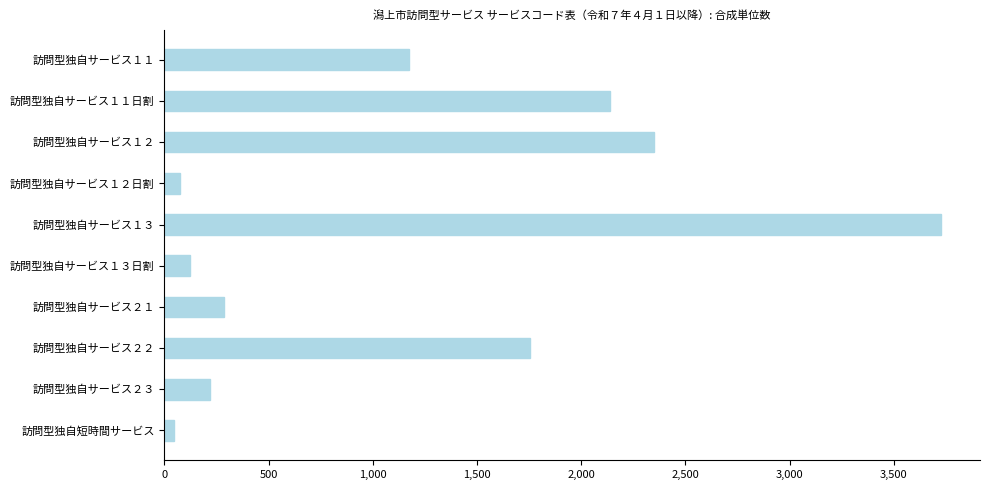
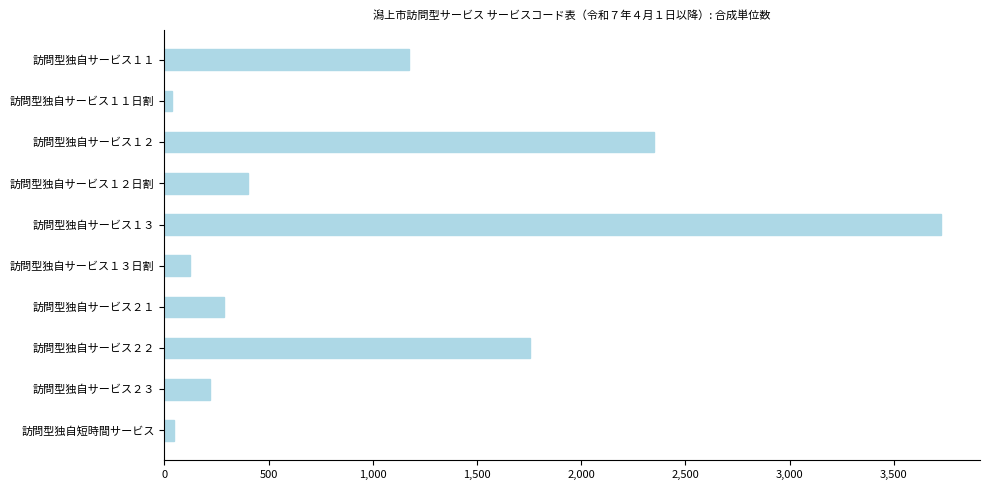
訪問型独自サービス１１日割: 2,140 -> 40
訪問型独自サービス１２日割: 80 -> 400
